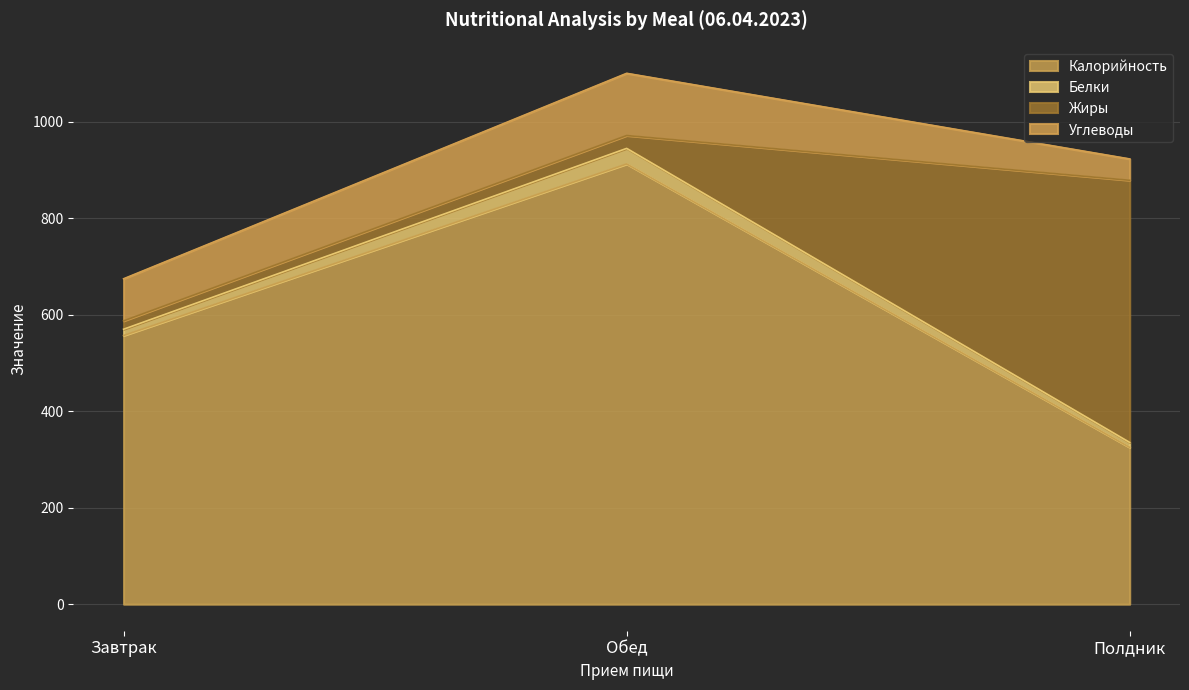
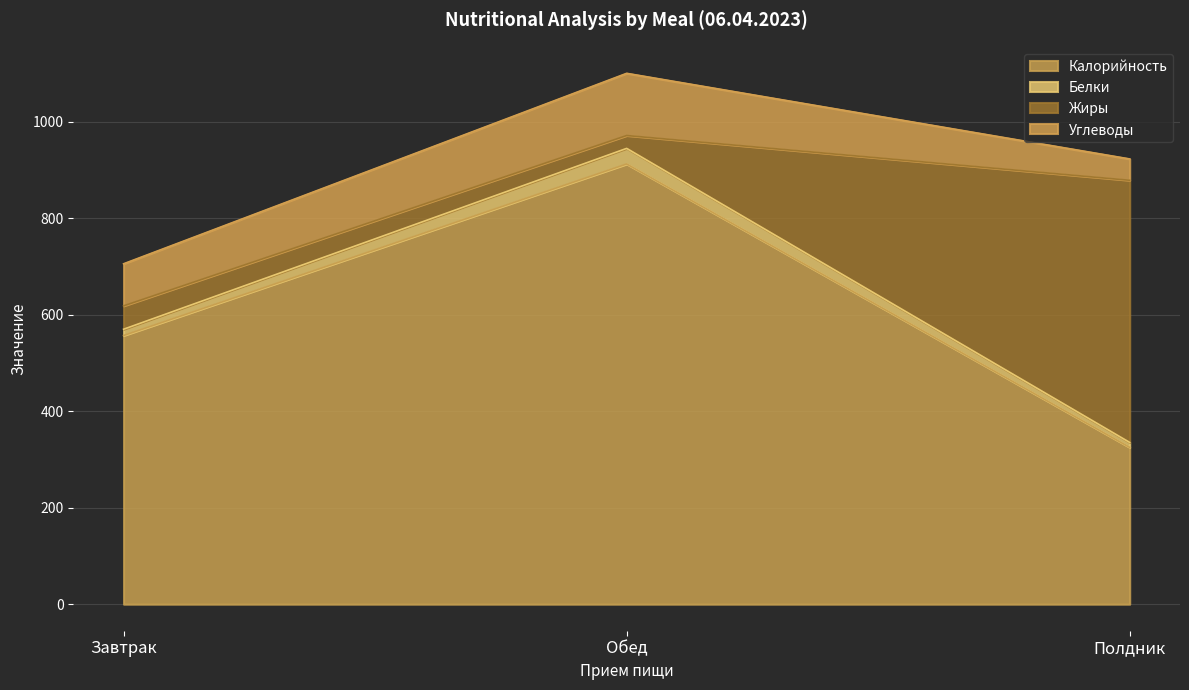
Жиры, Завтрак: 20 -> 50
